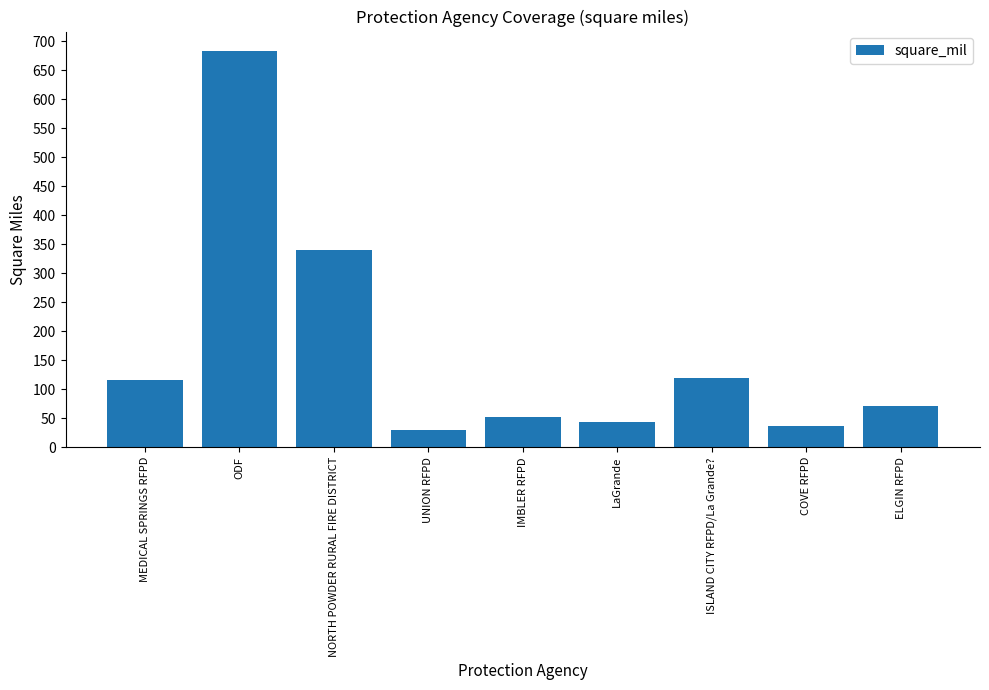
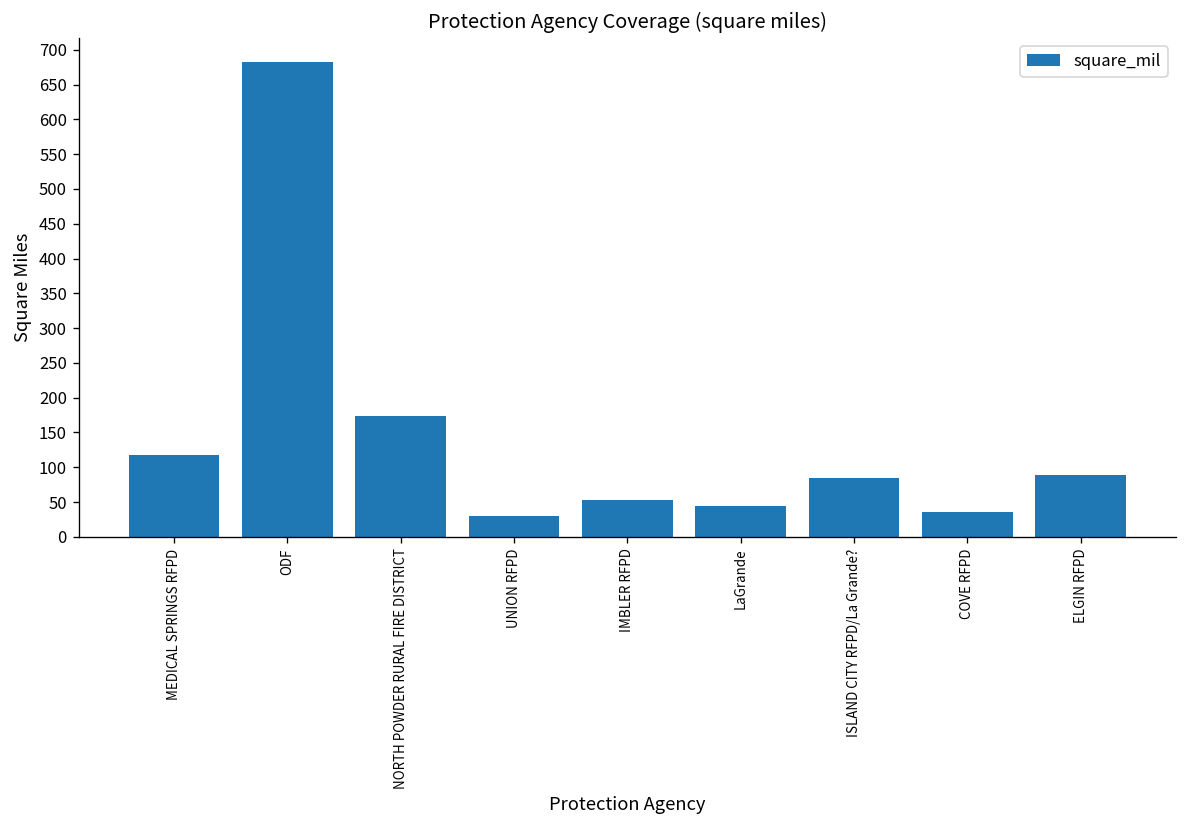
NORTH POWDER RURAL FIRE DISTRICT: 340 -> 170
ISLAND CITY RFPD/La Grande?: 120 -> 80
ELGIN RFPD: 70 -> 90
